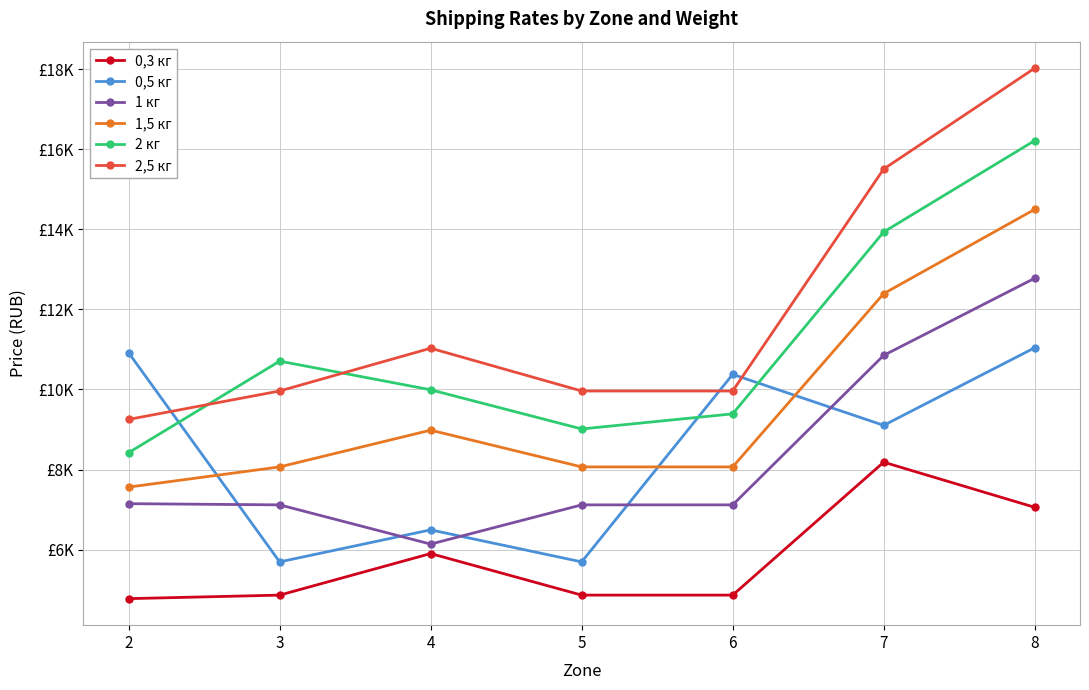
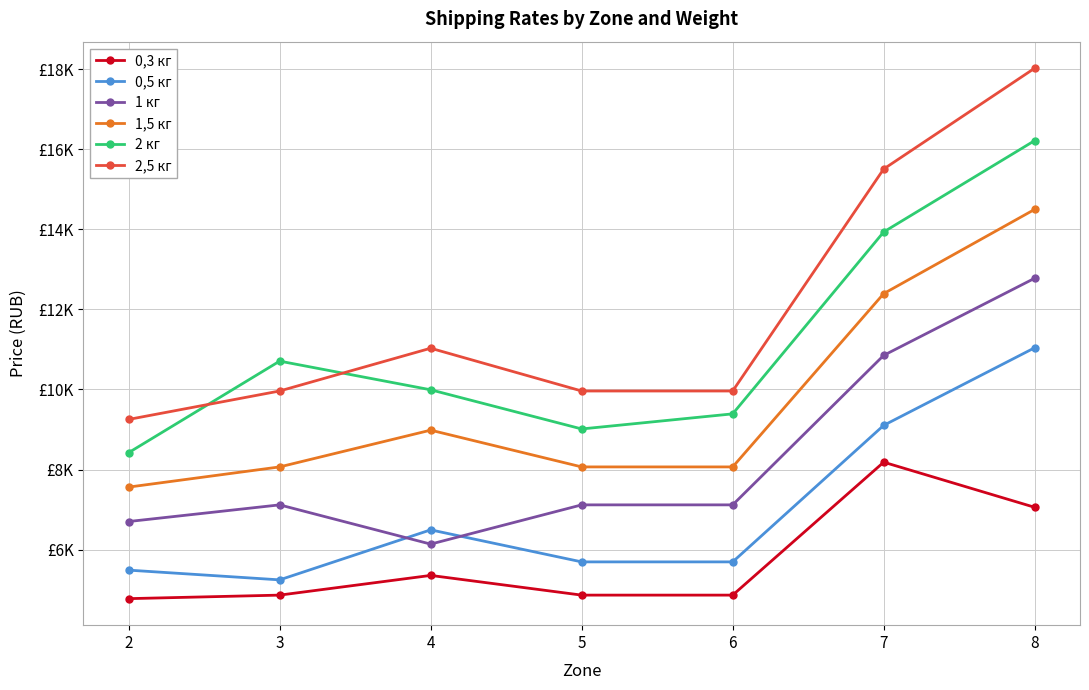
0,5 кг, 2: £10900 -> £5500
1 кг, 2: £7100 -> £6700
0,5 кг, 3: £5700 -> £5200
0,3 кг, 4: £5900 -> £5400
0,5 кг, 6: £10400 -> £5700
